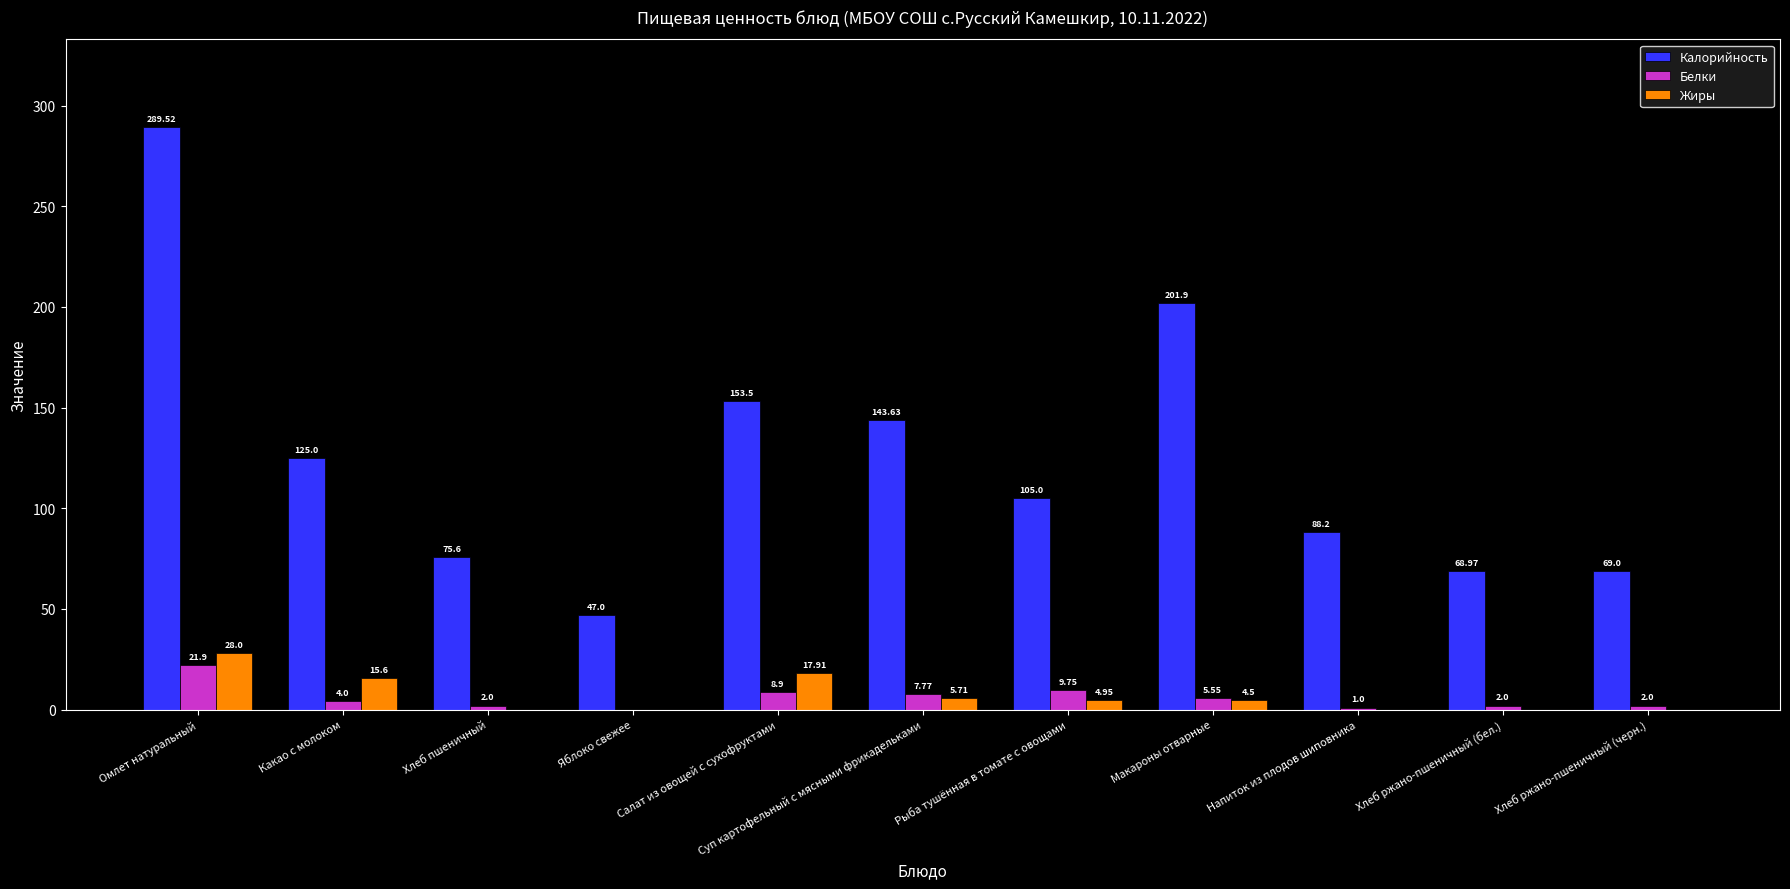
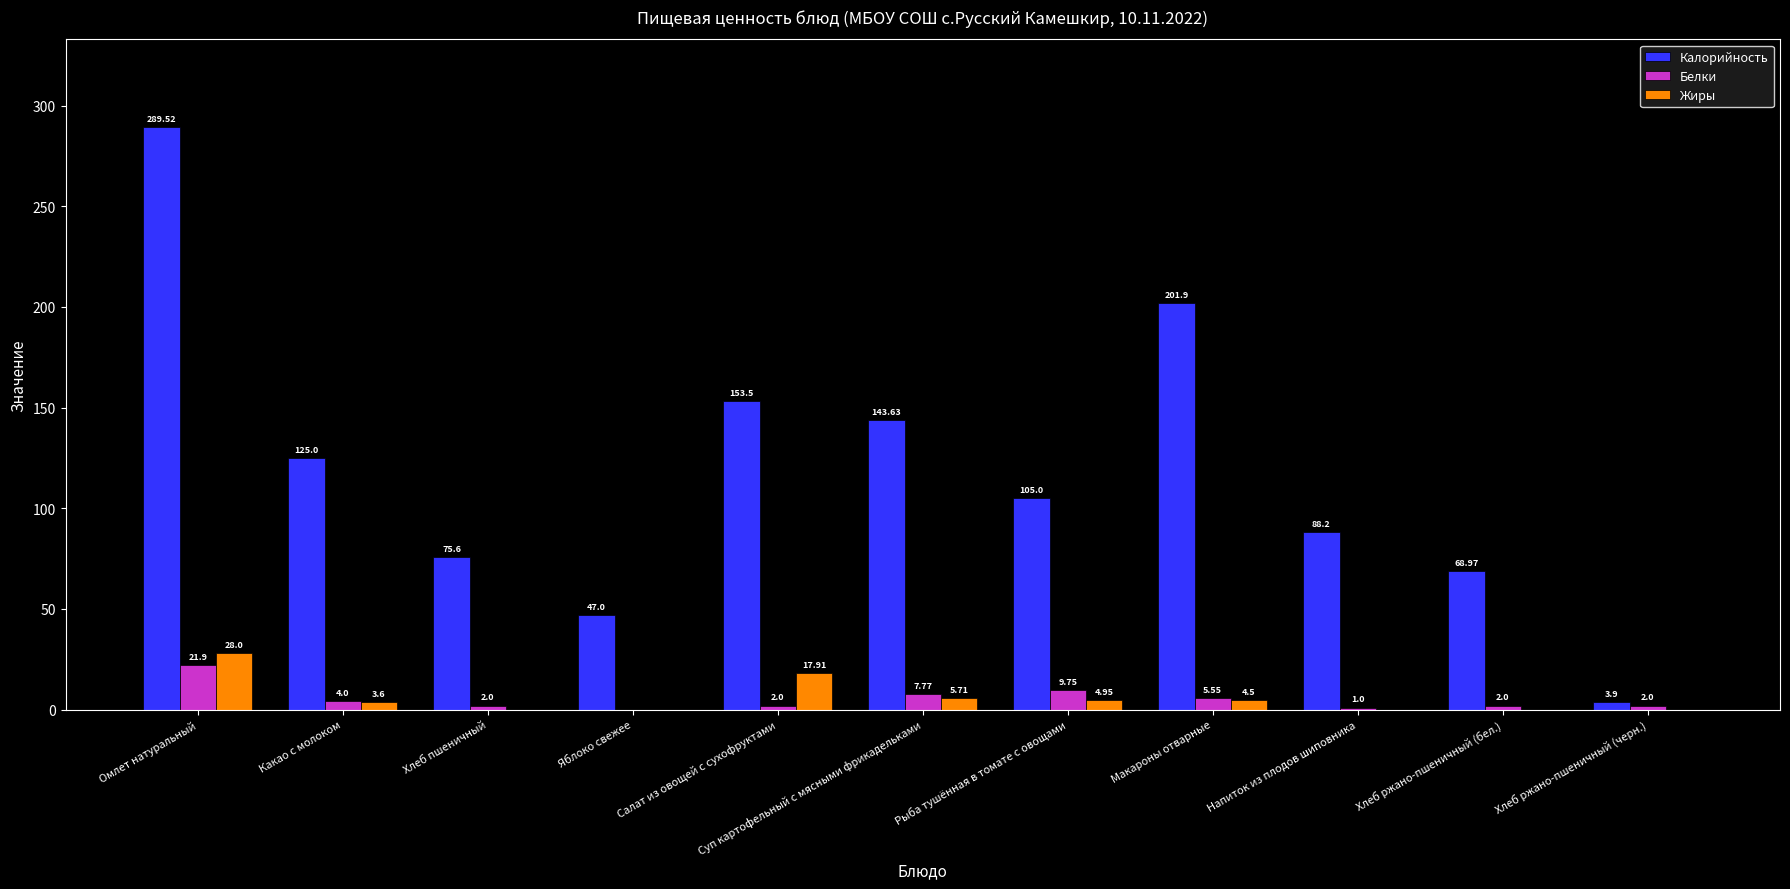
Жиры, Какао с молоком: 15.6 -> 3.6
Белки, Салат из овощей с сухофруктами: 8.9 -> 2.0
Калорийность, Хлеб ржано-пшеничный (черн.): 69.0 -> 3.9
